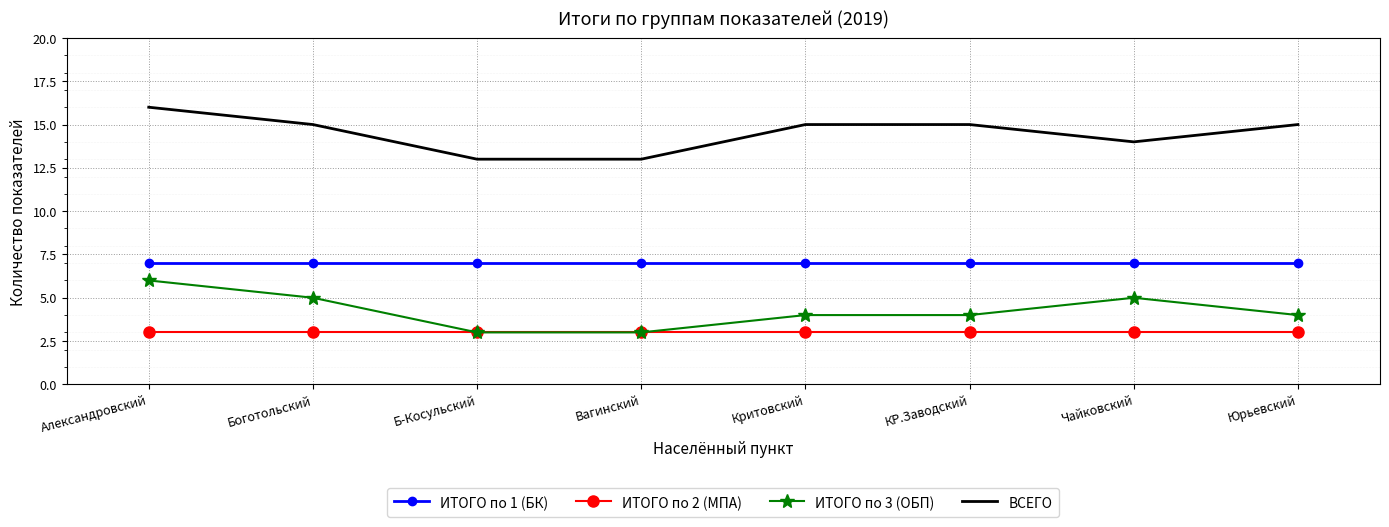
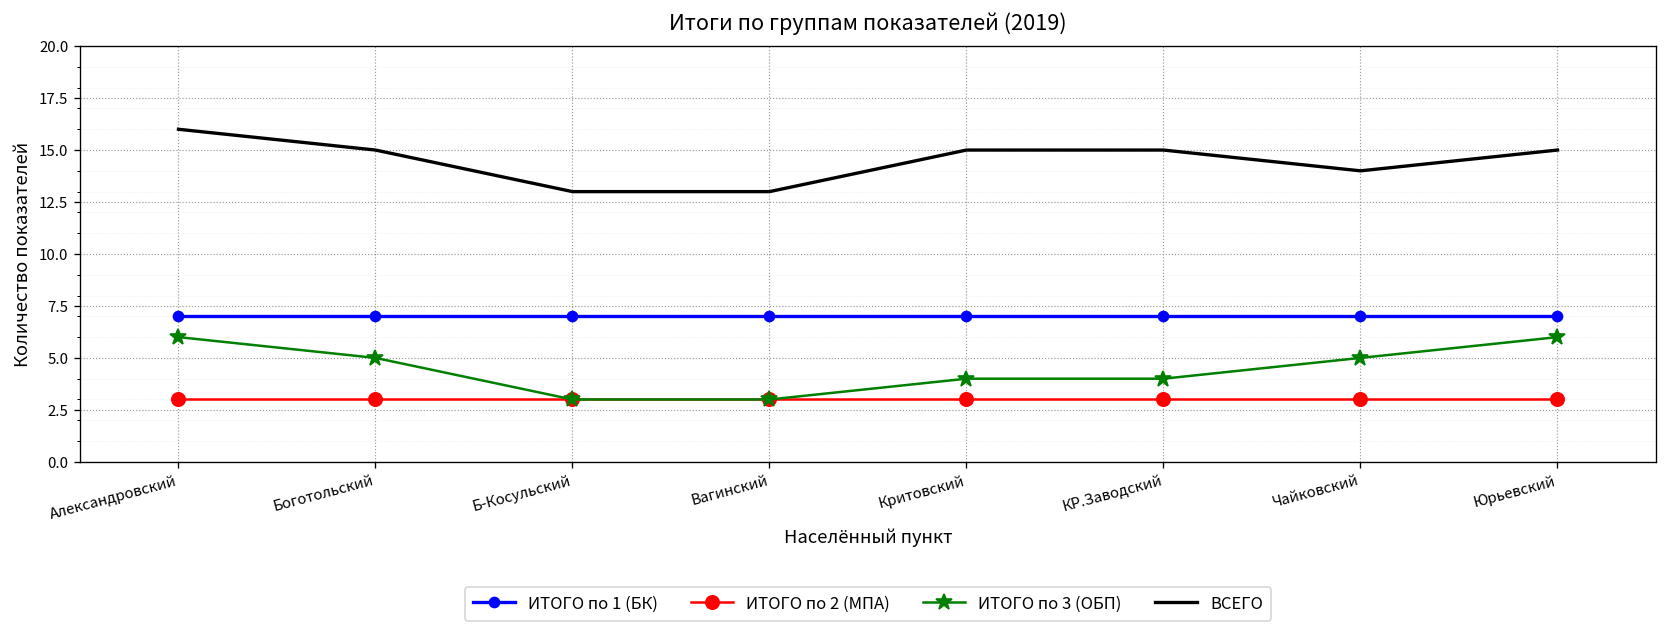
ИТОГО по 3 (ОБП), Юрьевский: 4 -> 6
